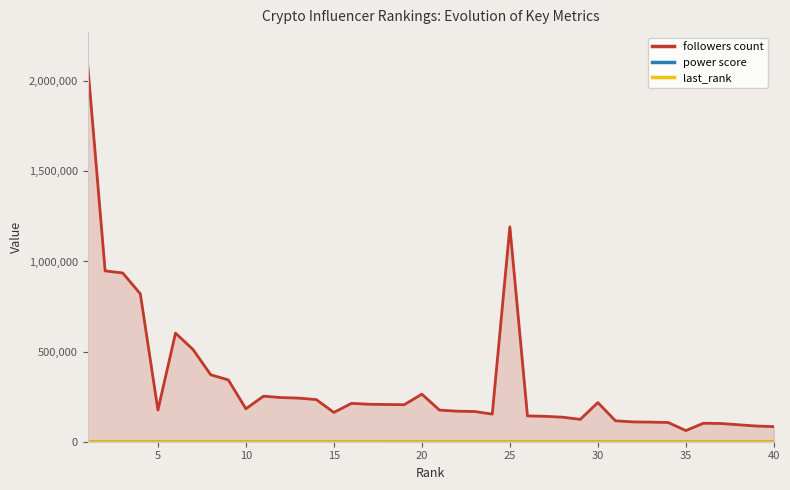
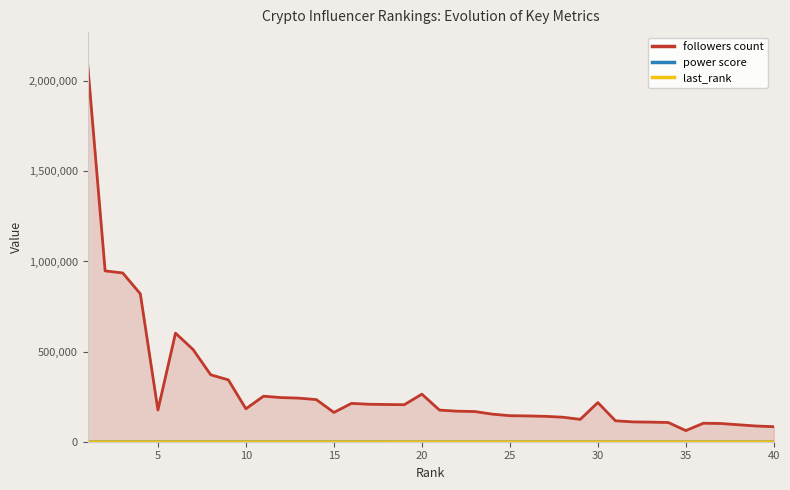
followers count, 25: 1,190,000 -> 140,000
